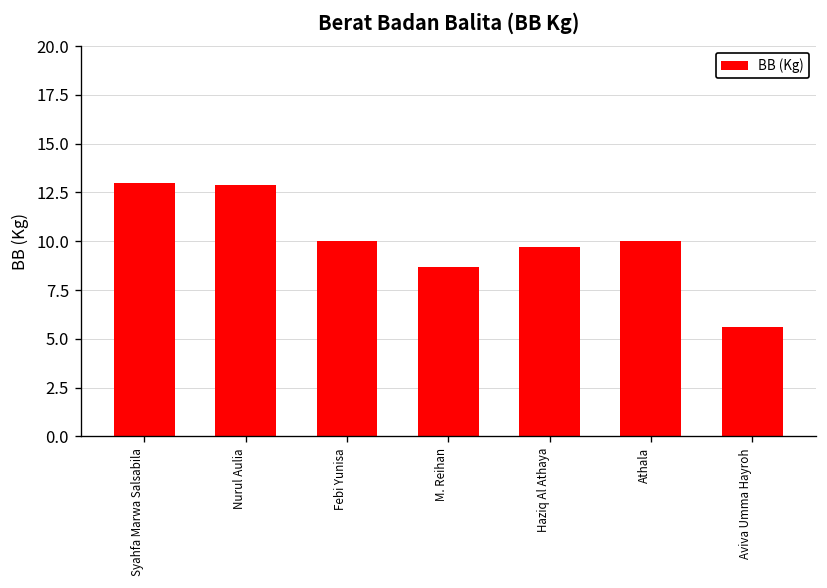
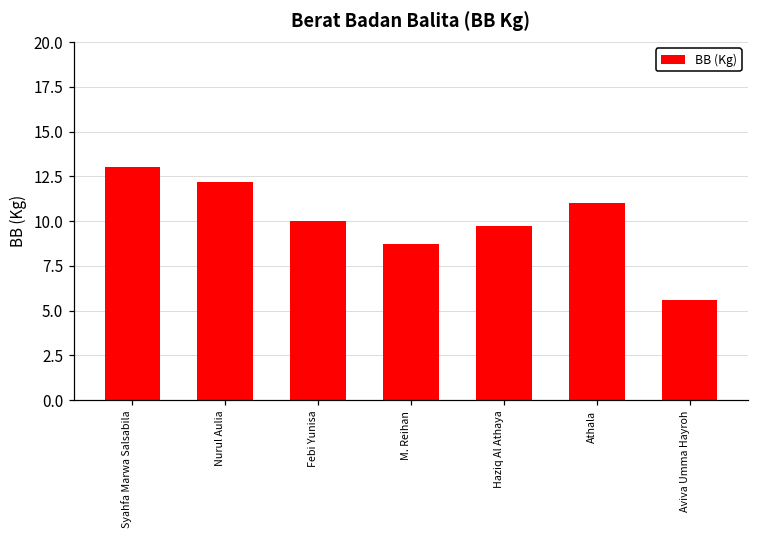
Nurul Aulia: 12.9 -> 12.2
Athala: 10 -> 11
